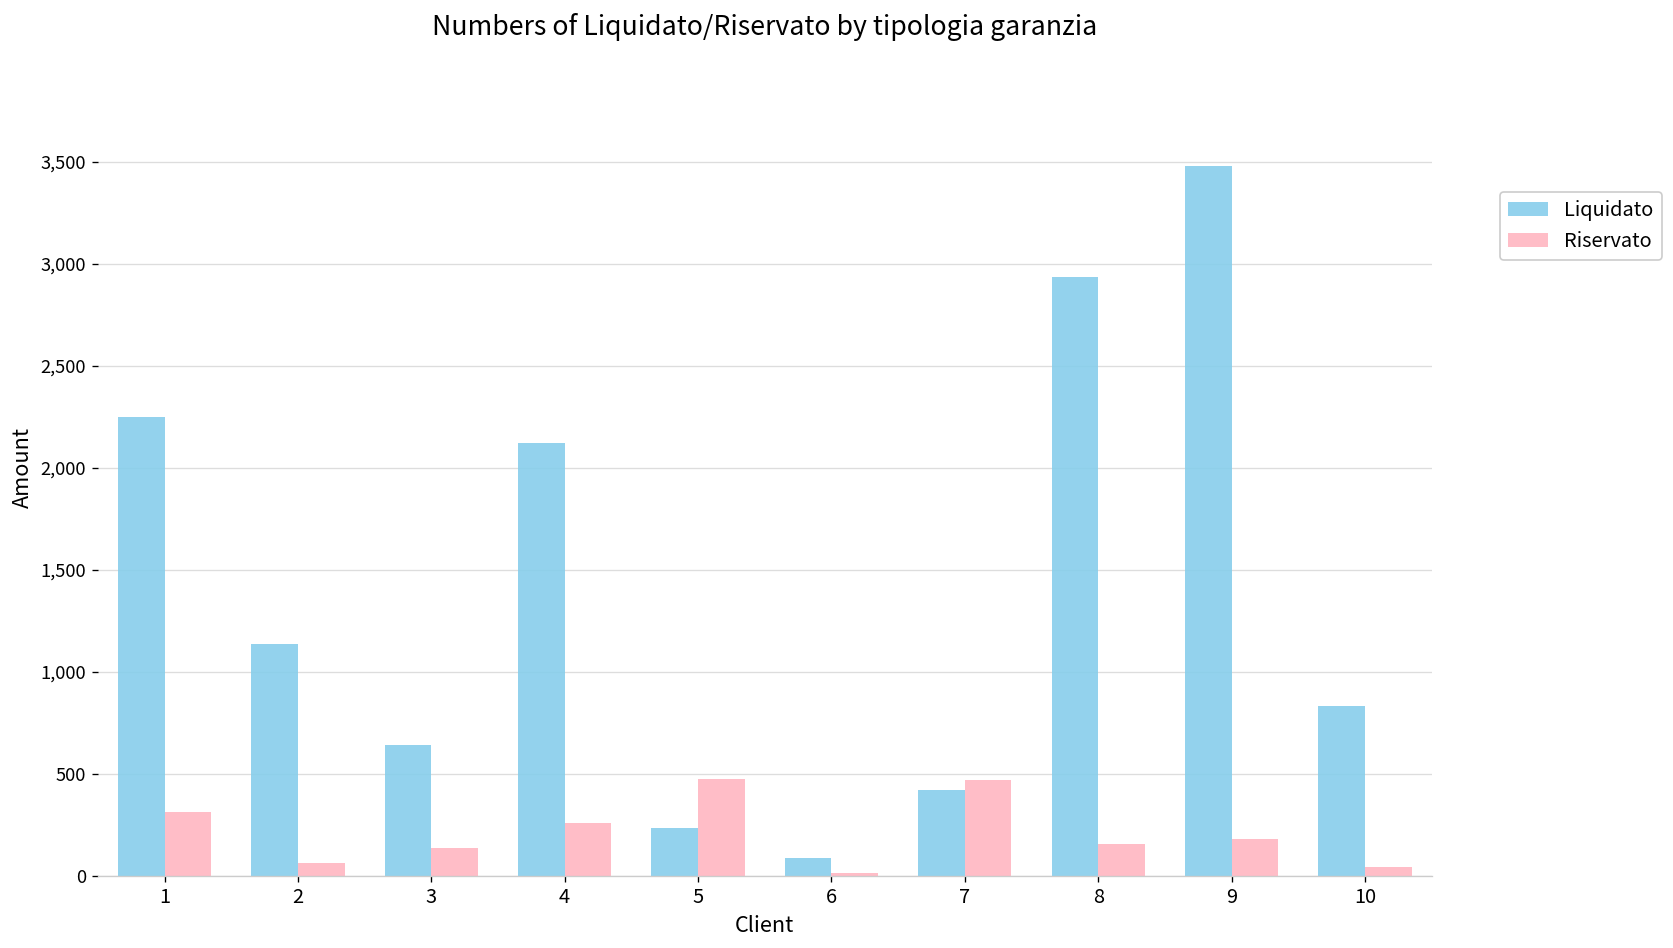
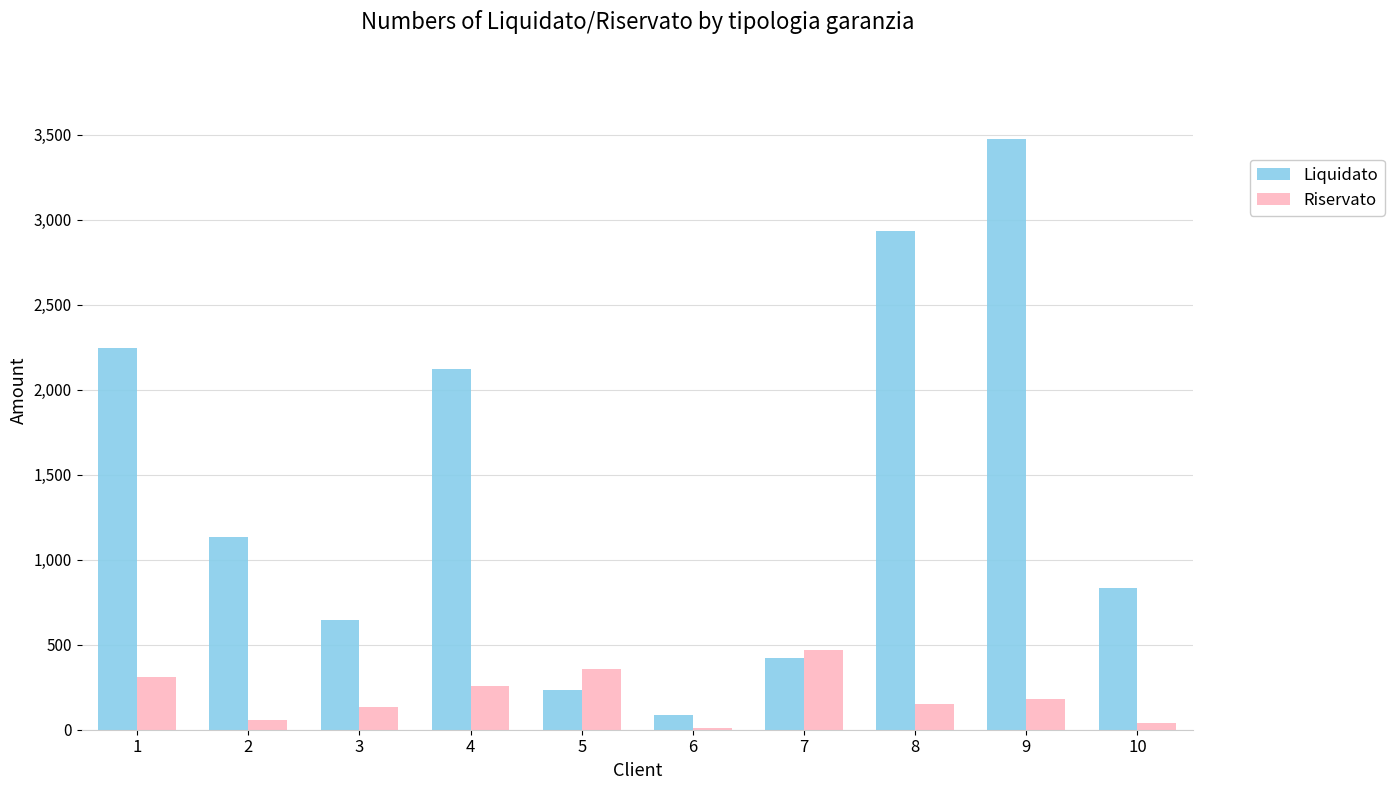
Riservato, 5: 470 -> 360
